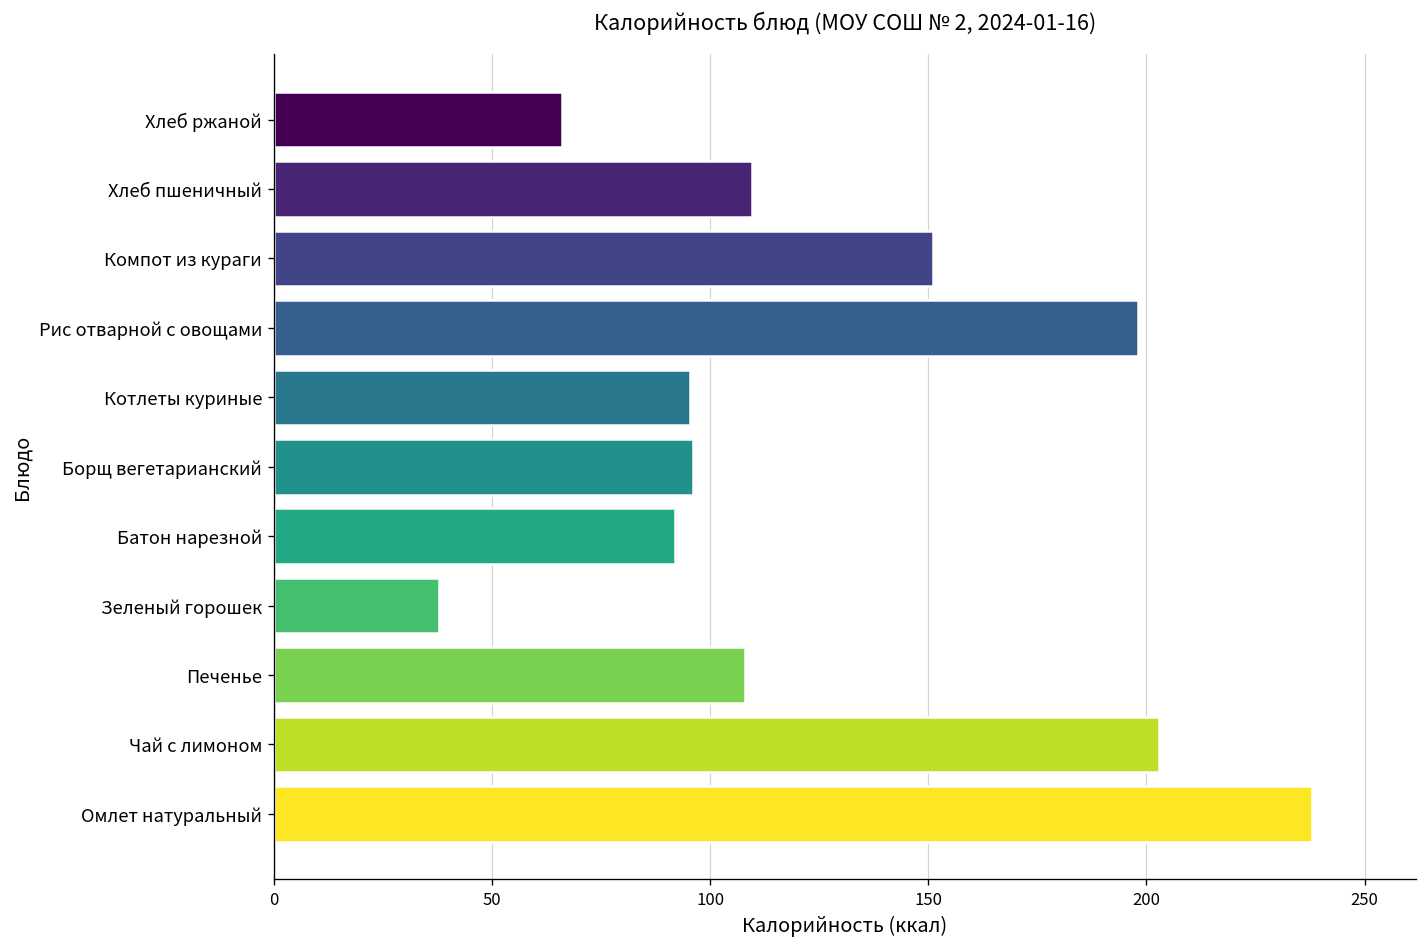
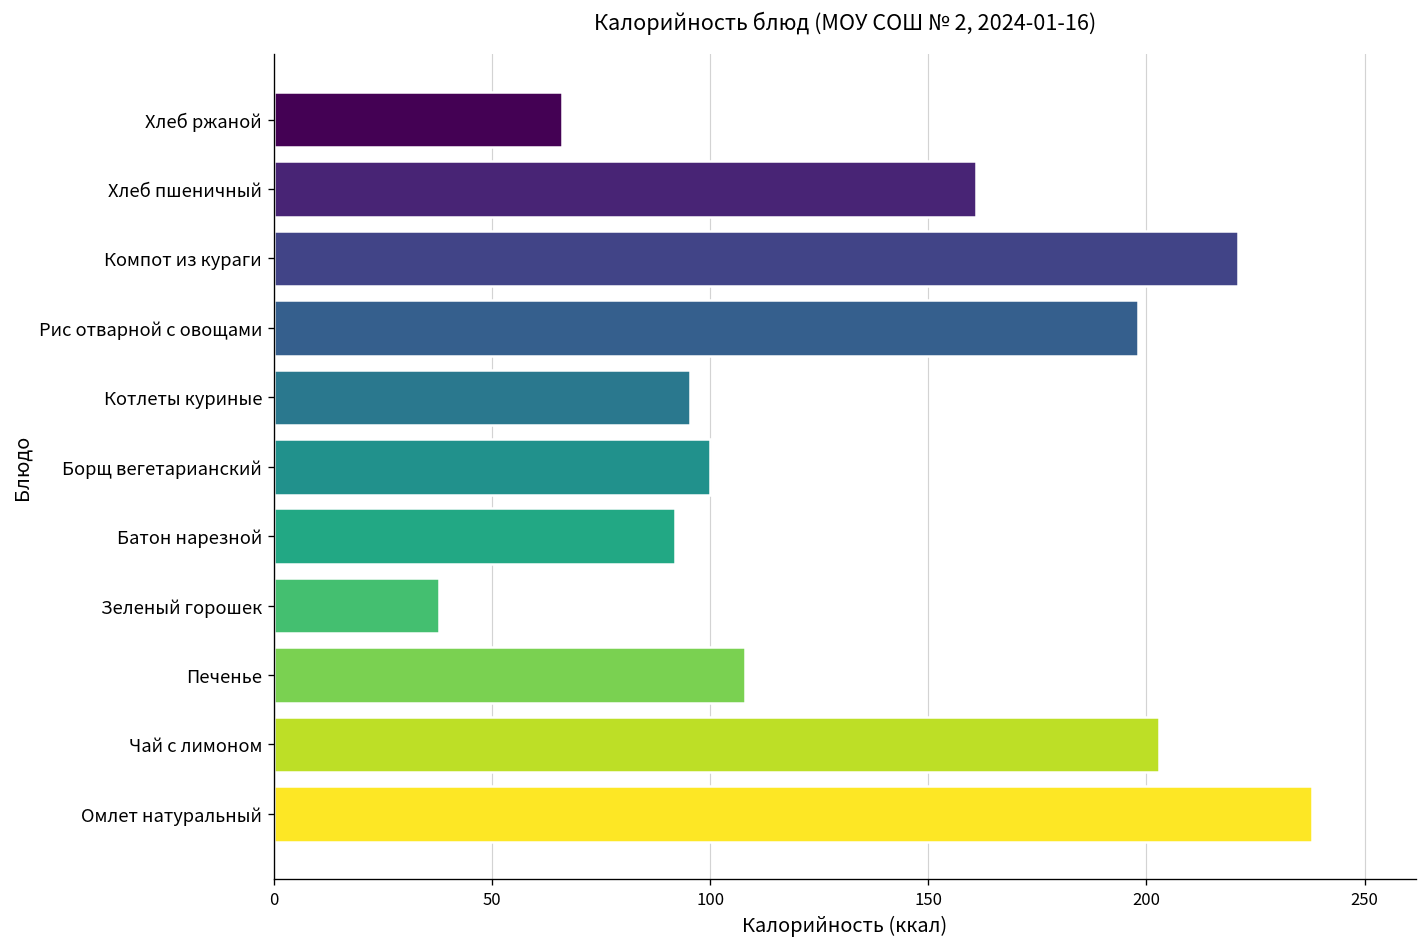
Хлеб пшеничный: 110 -> 161
Компот из кураги: 151 -> 221
Борщ вегетарианский: 96 -> 100
